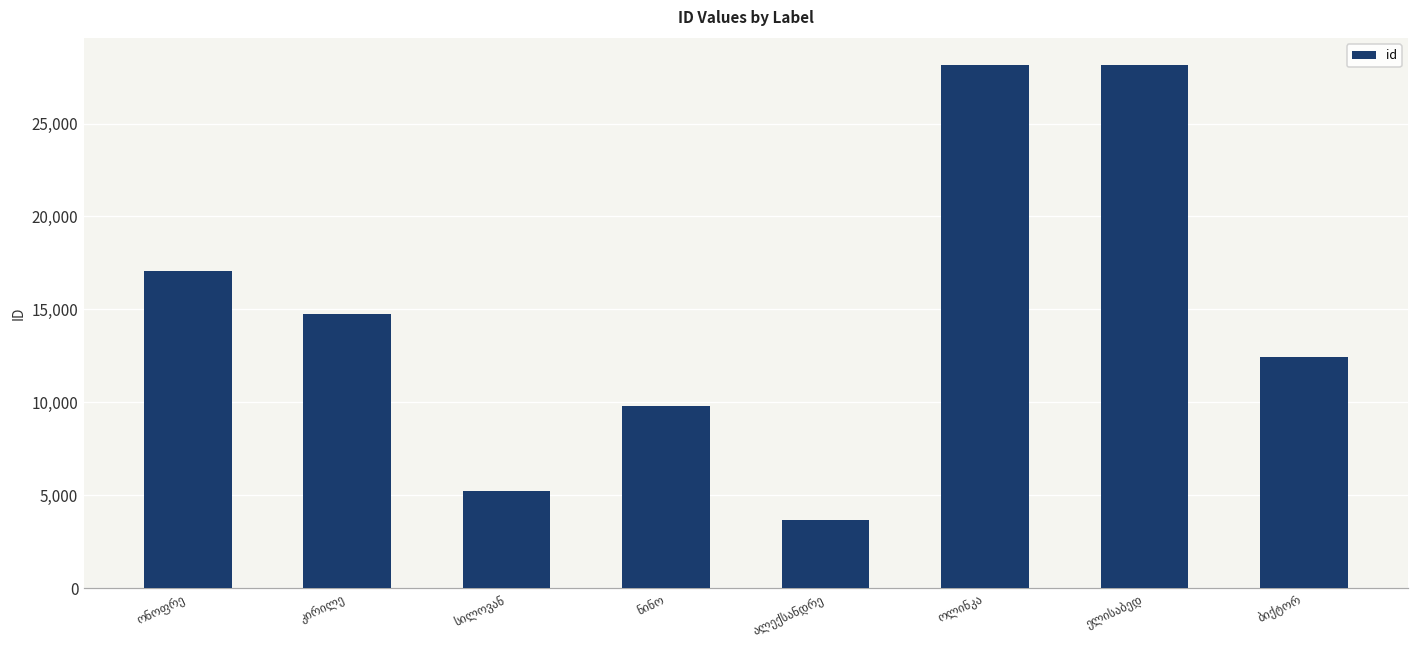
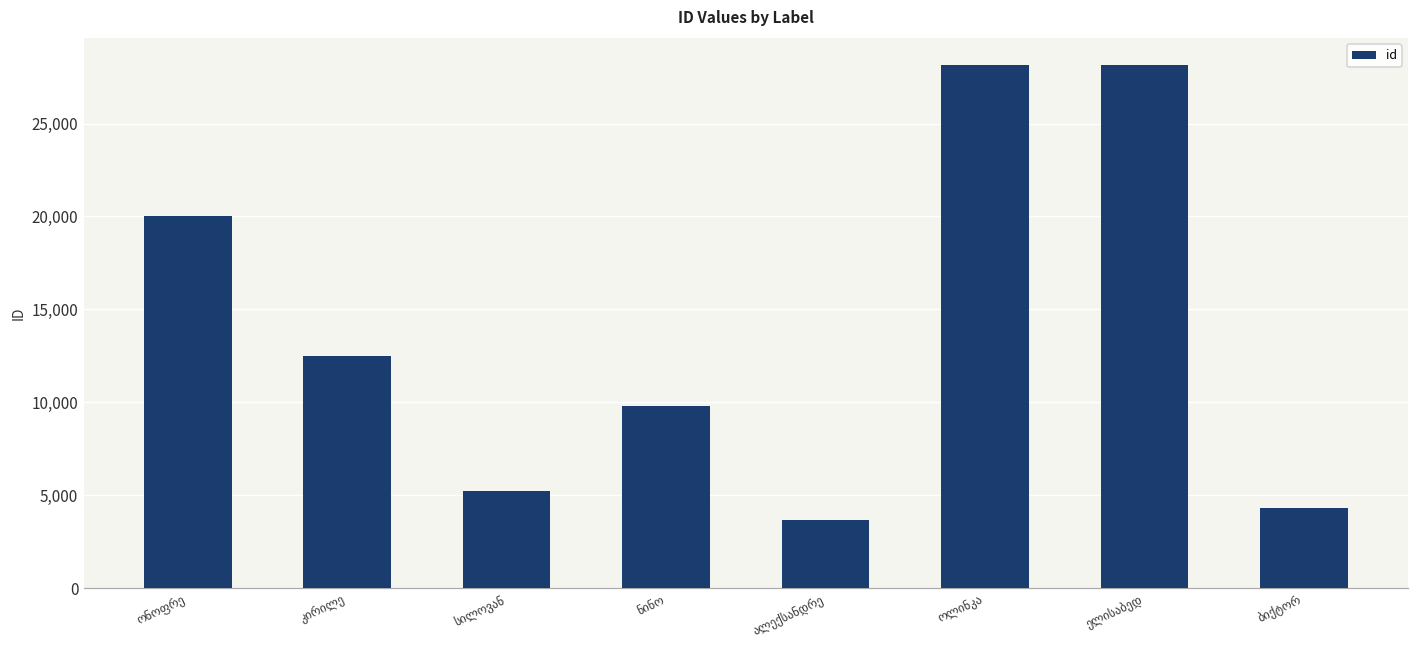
ონოფრე: 17,100 -> 20,100
კირილე: 14,700 -> 12,500
ბიქტორ: 12,400 -> 4,300
